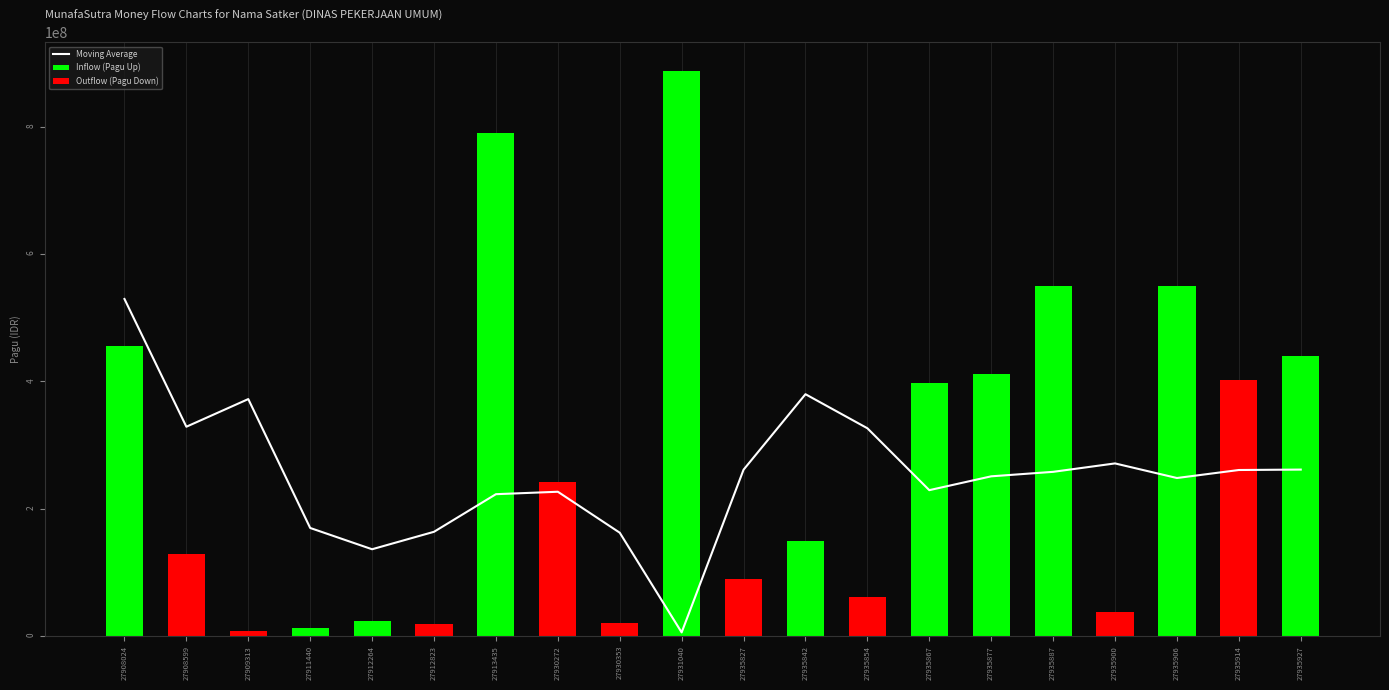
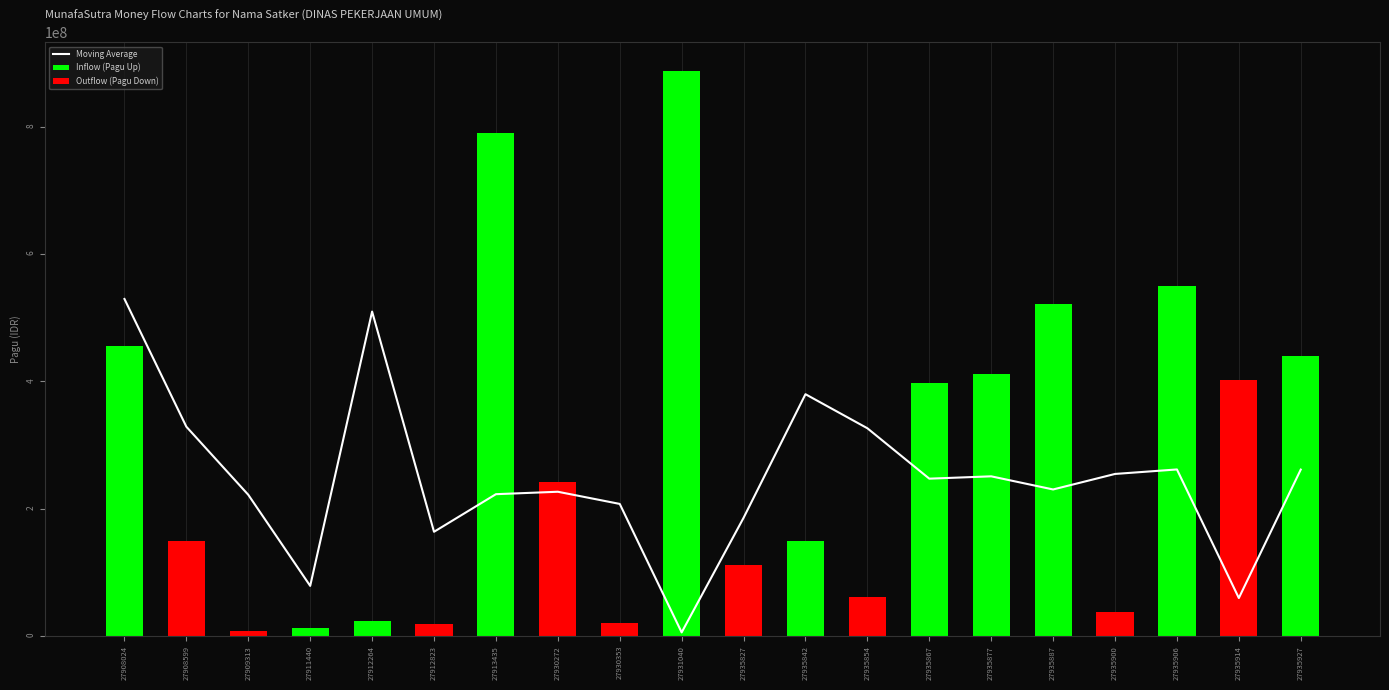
Outflow (Pagu Down), 27908599: 130000000 -> 150000000
Moving Average, 27909313: 370000000 -> 220000000
Moving Average, 27911440: 170000000 -> 80000000
Moving Average, 27912264: 140000000 -> 510000000
Moving Average, 27930353: 160000000 -> 210000000
Outflow (Pagu Down), 27935827: 90000000 -> 110000000
Moving Average, 27935827: 260000000 -> 190000000
Moving Average, 27935867: 230000000 -> 250000000
Inflow (Pagu Up), 27935887: 550000000 -> 520000000
Moving Average, 27935887: 260000000 -> 230000000
Moving Average, 27935900: 270000000 -> 250000000
Moving Average, 27935906: 250000000 -> 260000000
Moving Average, 27935914: 260000000 -> 60000000
